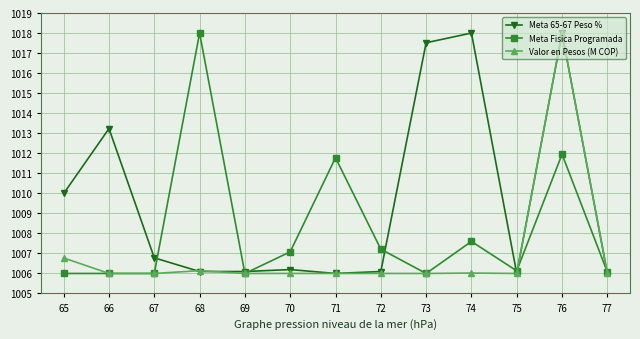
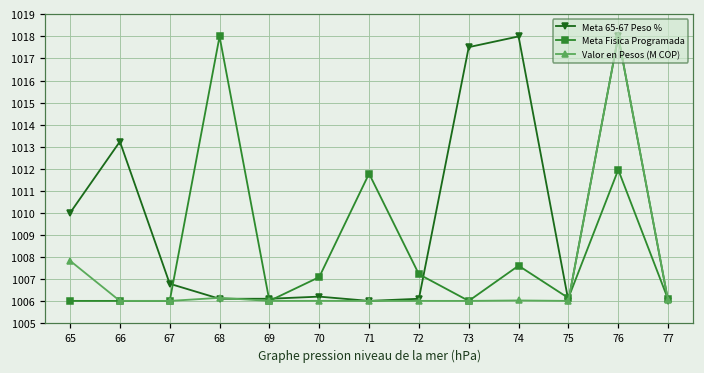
Valor en Pesos (M COP), 65: 1006.8 -> 1007.8
